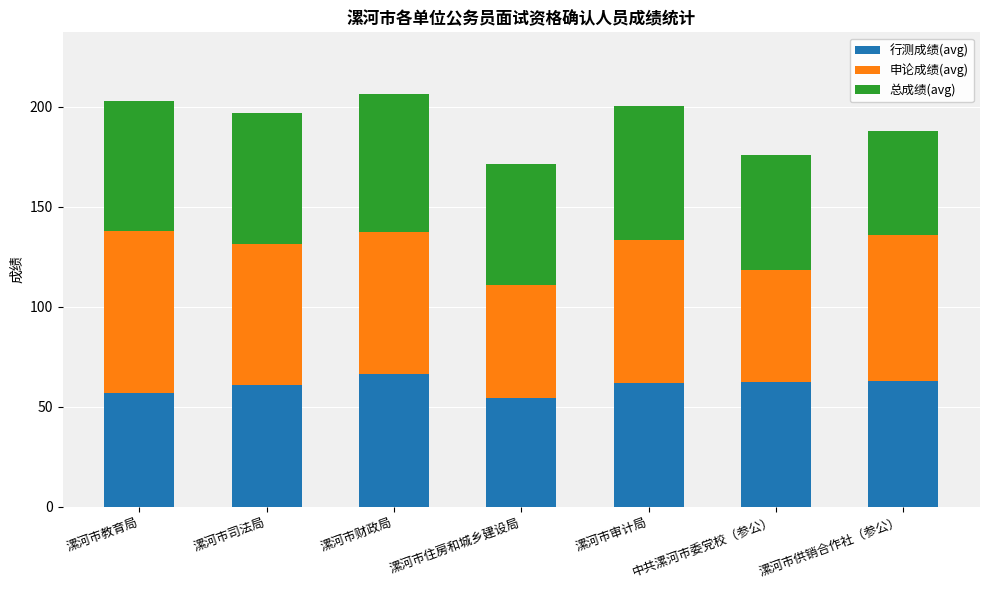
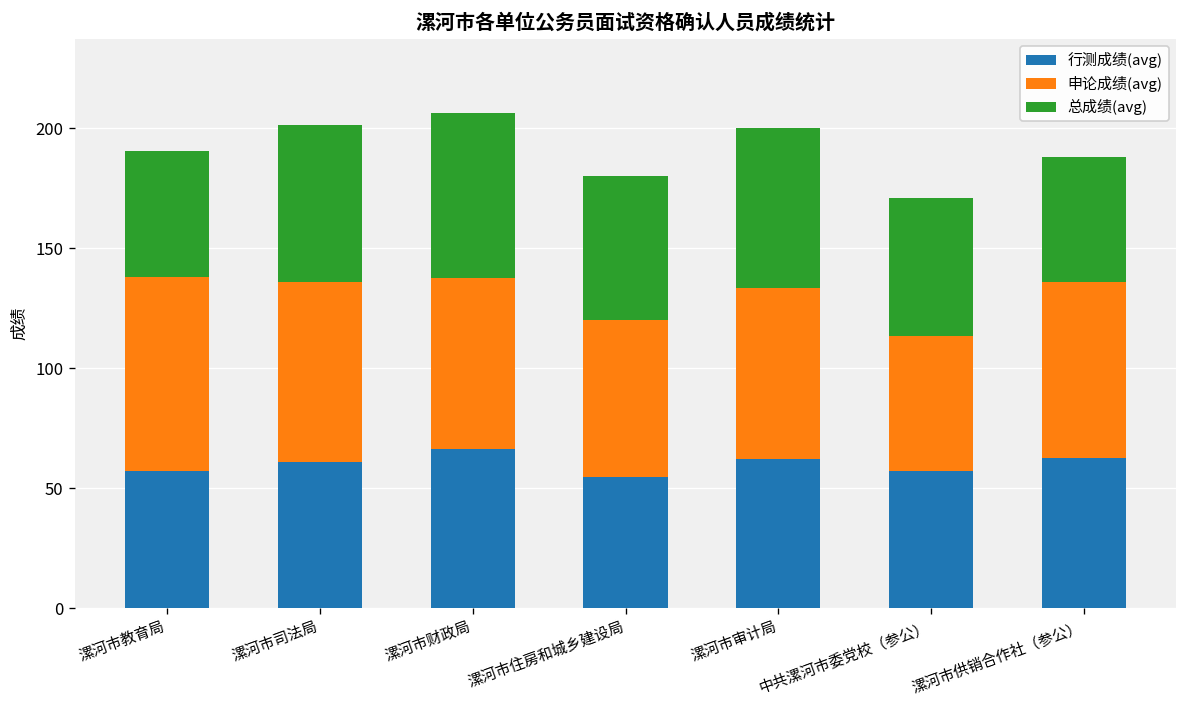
总成绩(avg), 漯河市教育局: 65 -> 53
申论成绩(avg), 漯河市司法局: 70 -> 75
申论成绩(avg), 漯河市住房和城乡建设局: 57 -> 66
行测成绩(avg), 中共漯河市委党校（参公）: 62 -> 57
